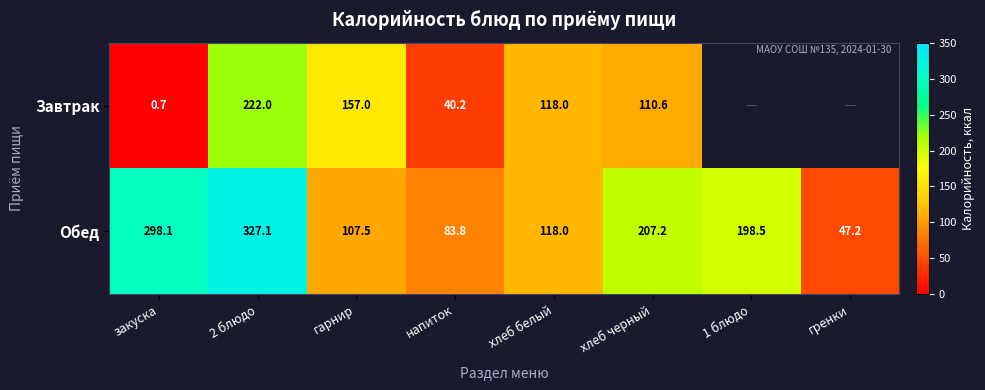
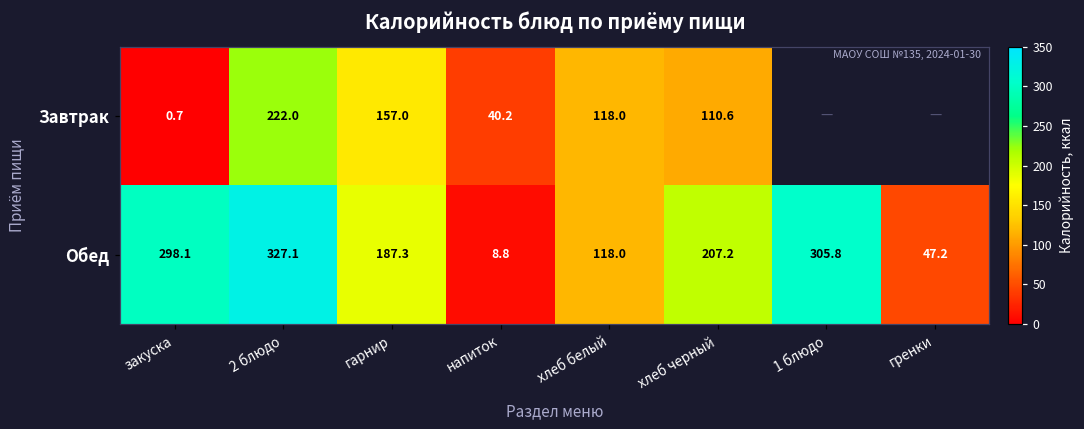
Обед, гарнир: 107.5 -> 187.3
Обед, напиток: 83.8 -> 8.8
Обед, 1 блюдо: 198.5 -> 305.8
